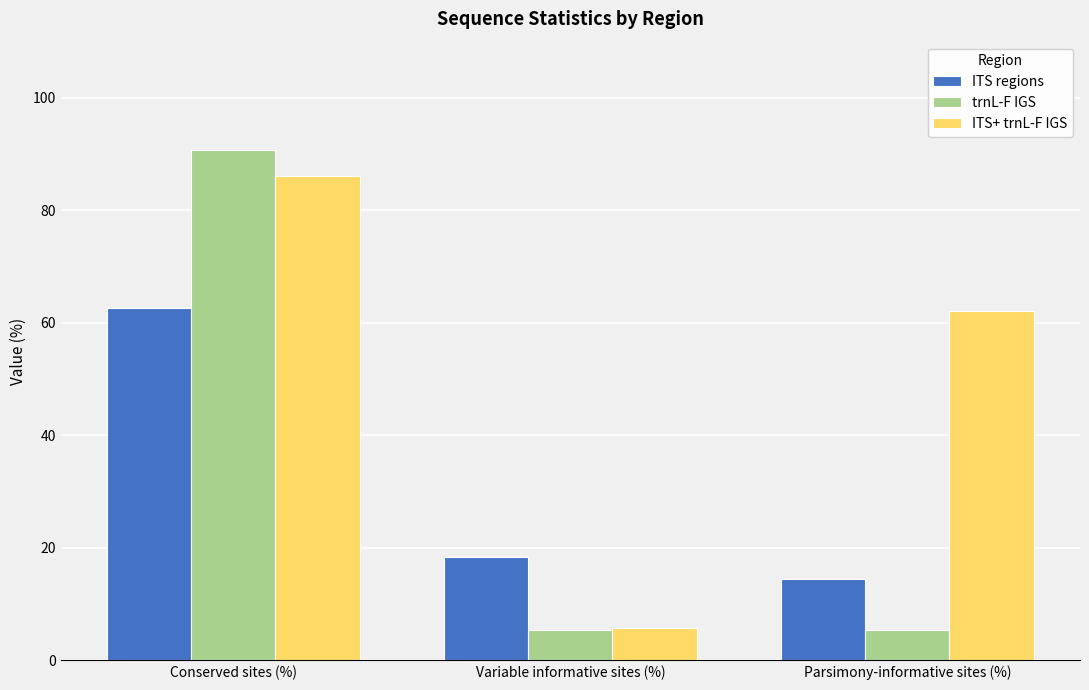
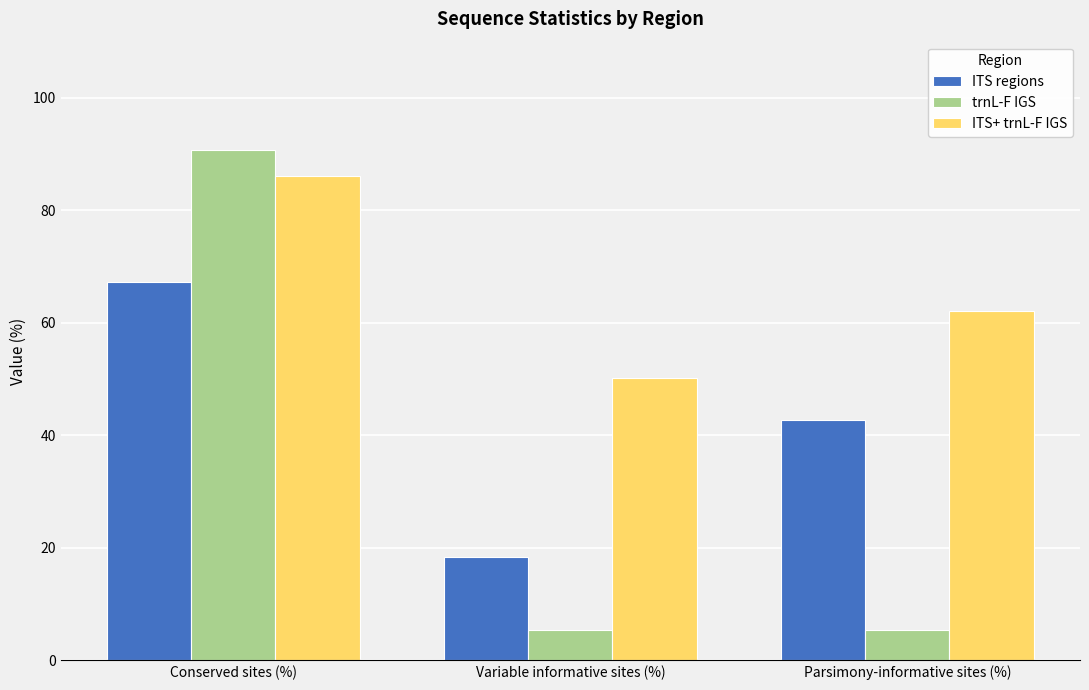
ITS regions, Conserved sites (%): 63 -> 67
ITS+ trnL-F IGS, Variable informative sites (%): 6 -> 50
ITS regions, Parsimony-informative sites (%): 15 -> 43
